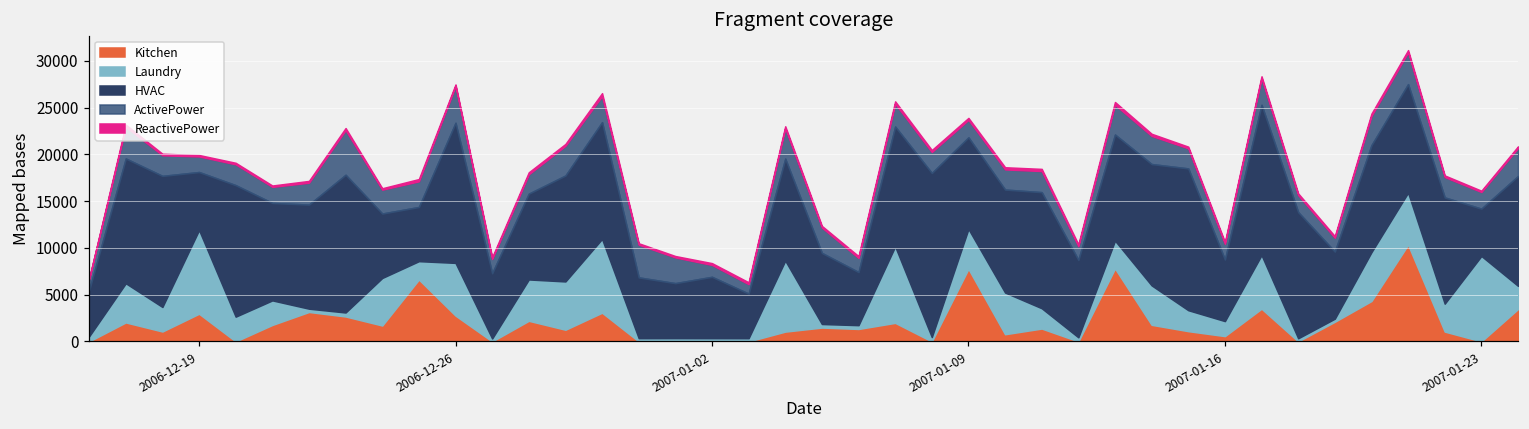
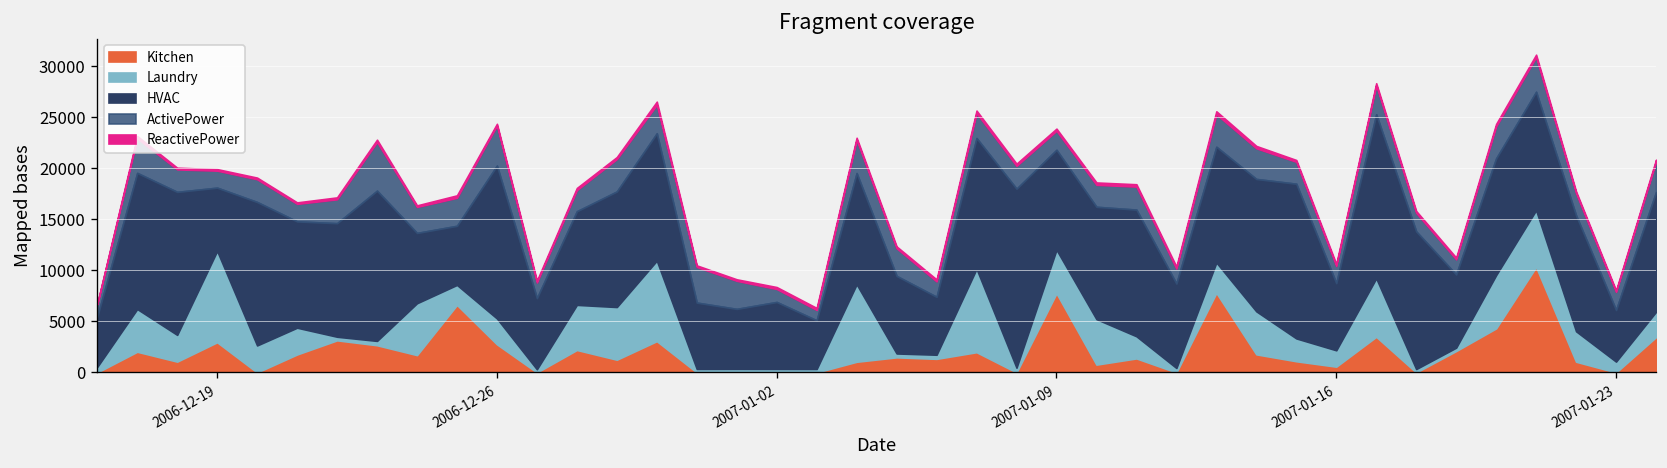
Laundry, 2006-12-26: 6000 -> 3000
Laundry, 2007-01-23: 9000 -> 1000
